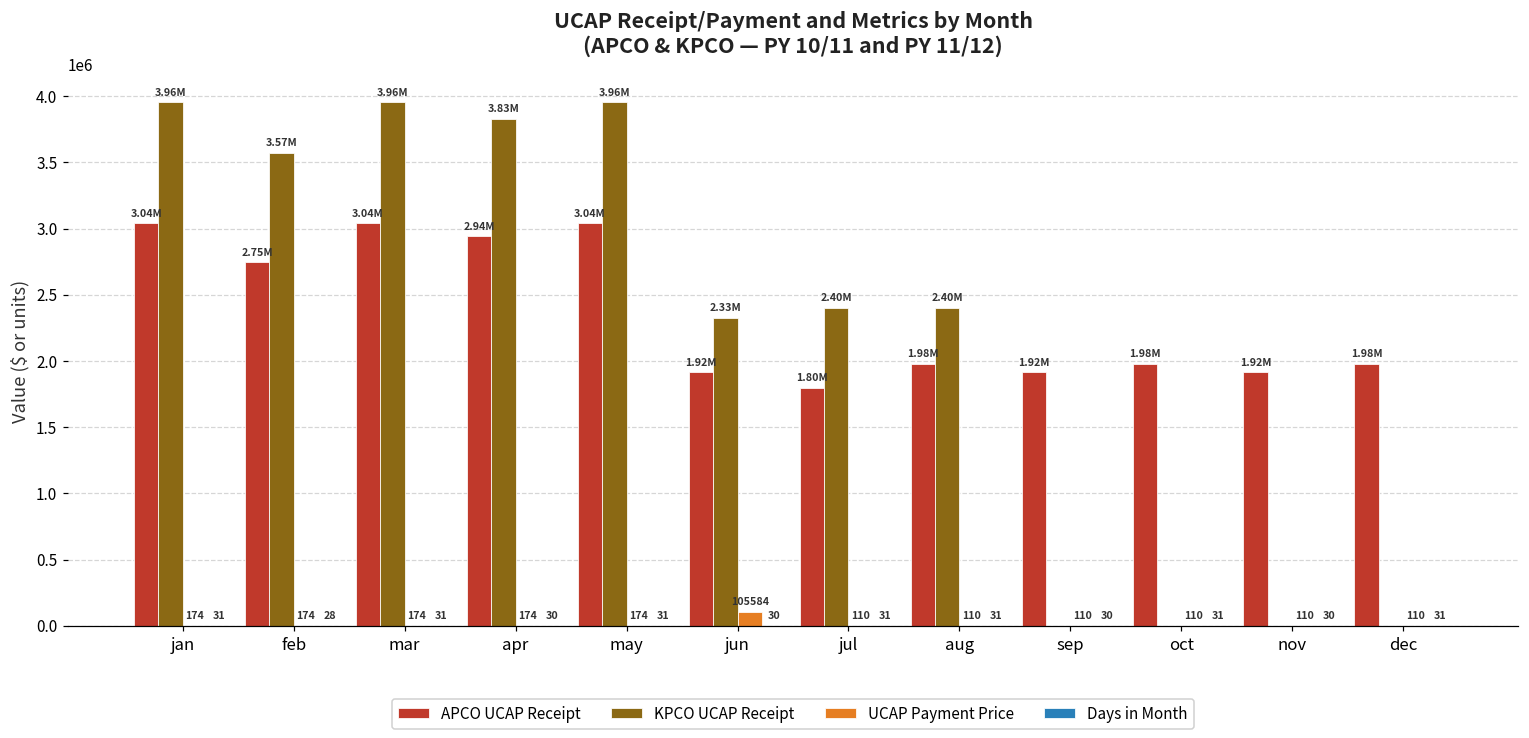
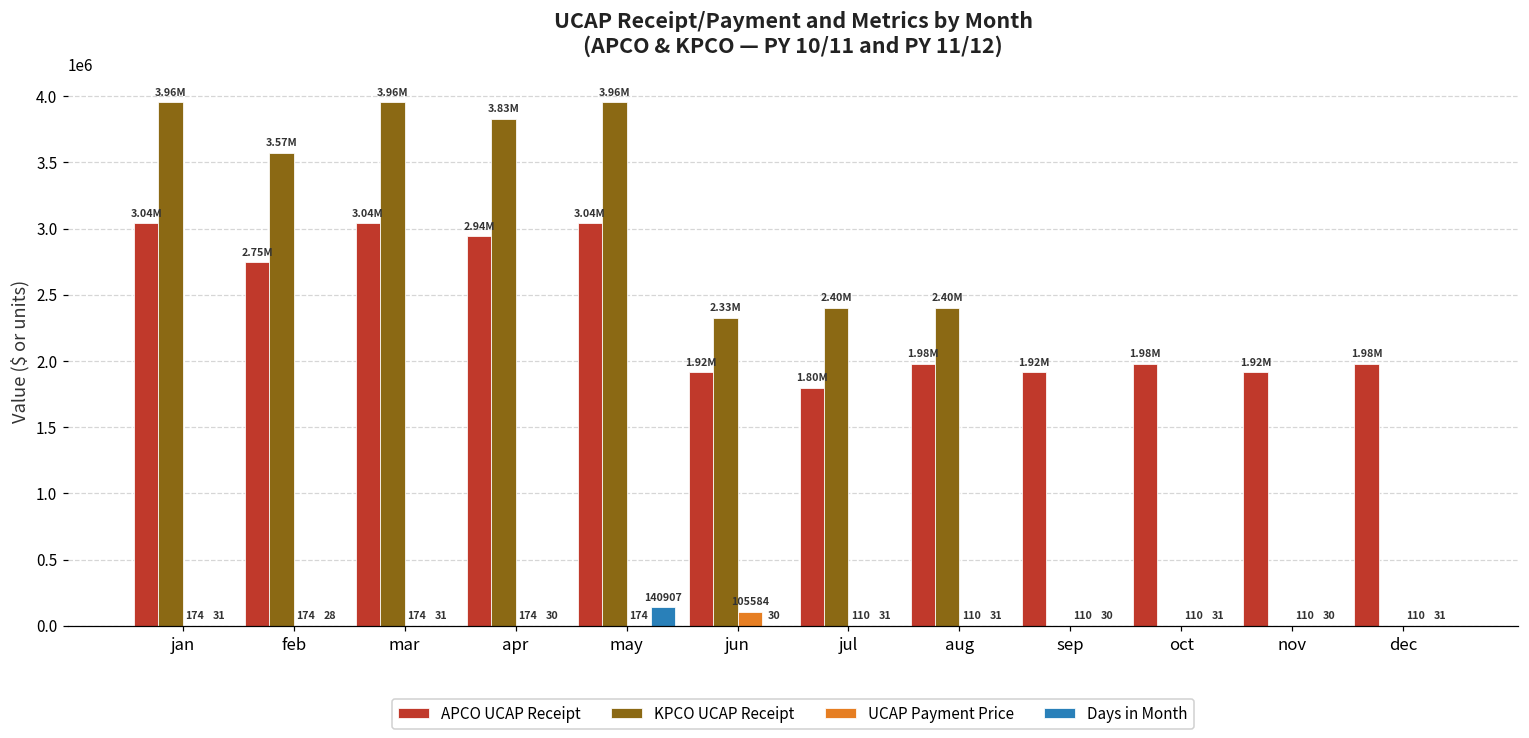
Days in Month, may: 31 -> 140907
